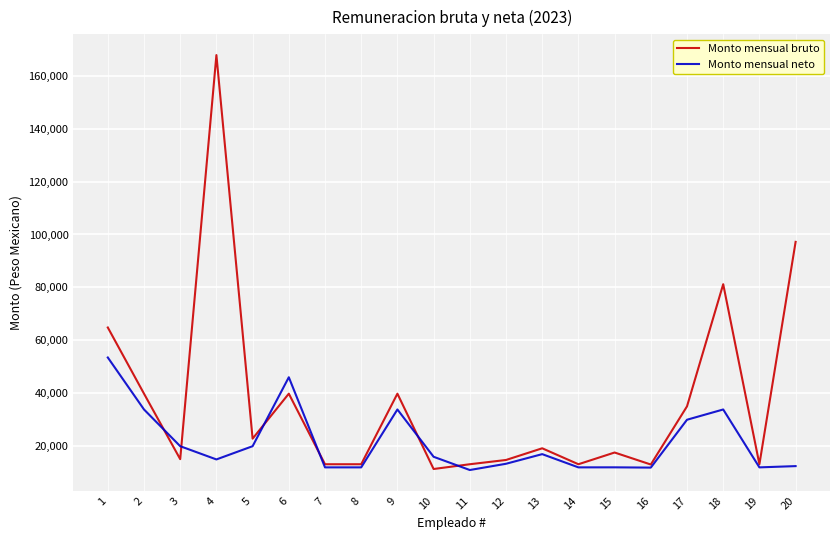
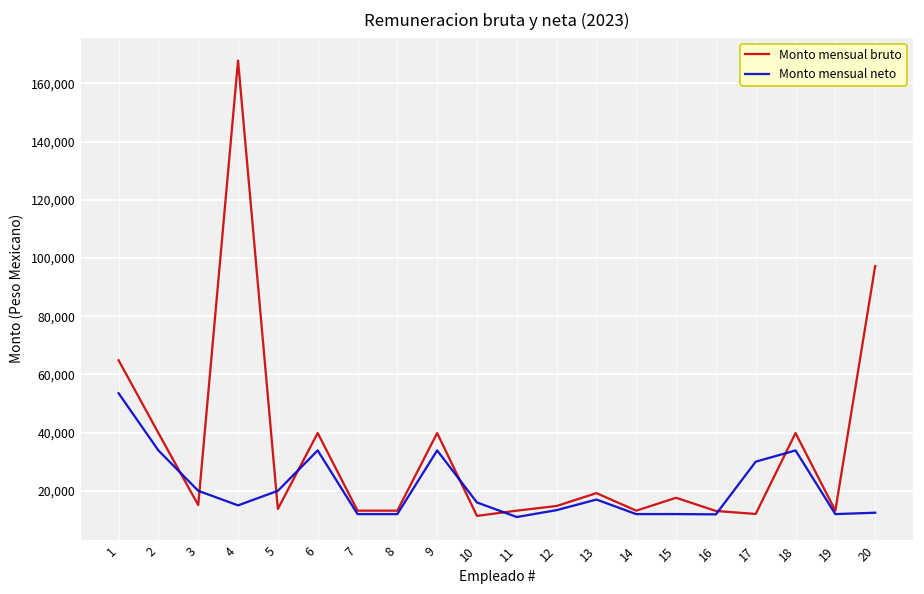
Monto mensual bruto, 5: 23,000 -> 14,000
Monto mensual neto, 6: 46,000 -> 34,000
Monto mensual bruto, 17: 35,000 -> 12,000
Monto mensual bruto, 18: 81,000 -> 40,000
